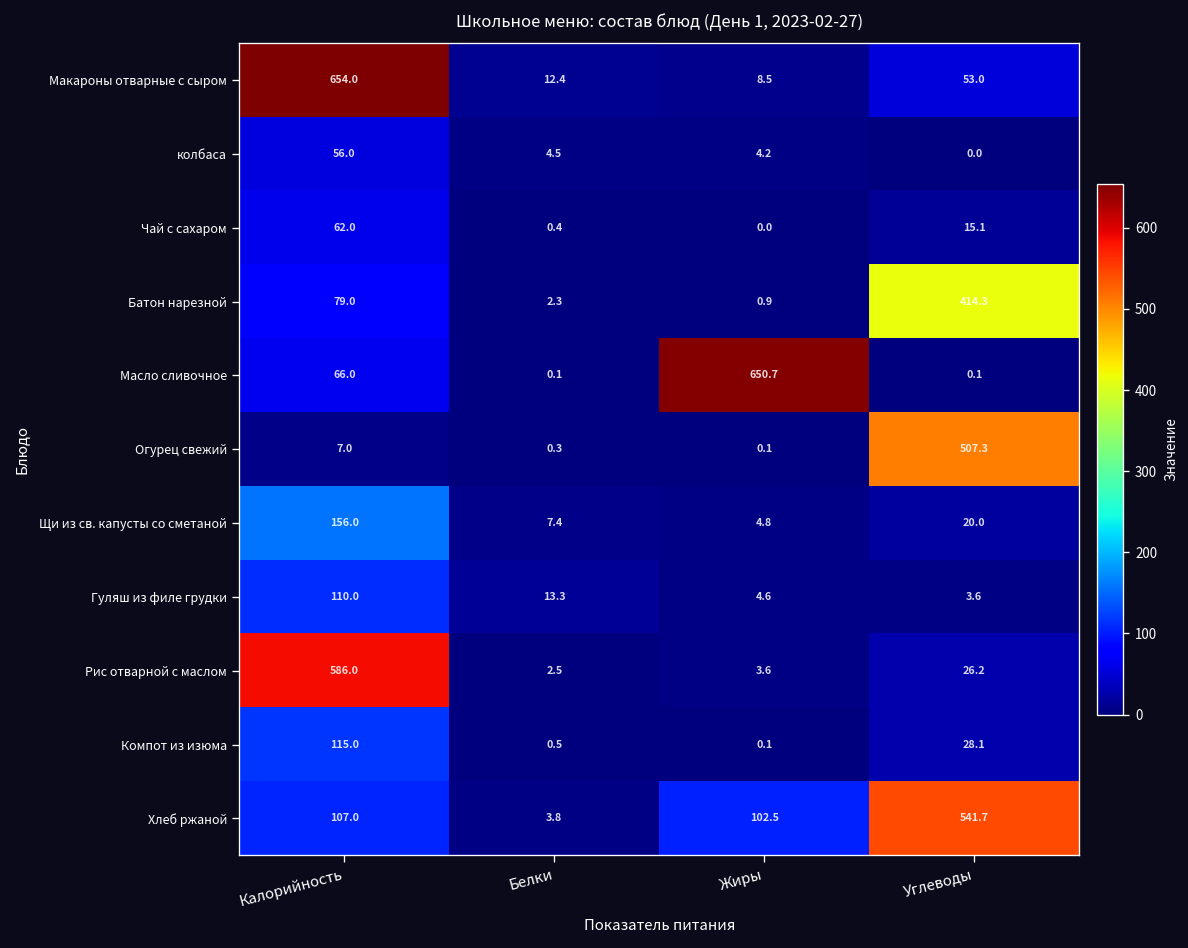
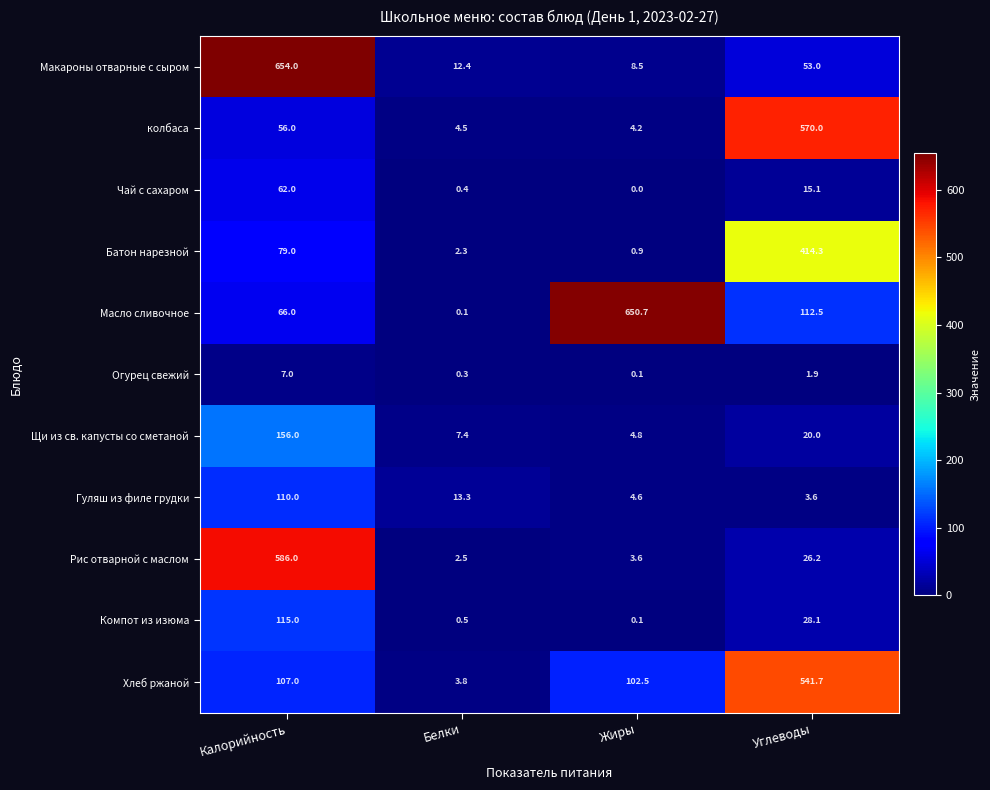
колбаса, Углеводы: 0.0 -> 570.0
Масло сливочное, Углеводы: 0.1 -> 112.5
Огурец свежий, Углеводы: 507.3 -> 1.9
